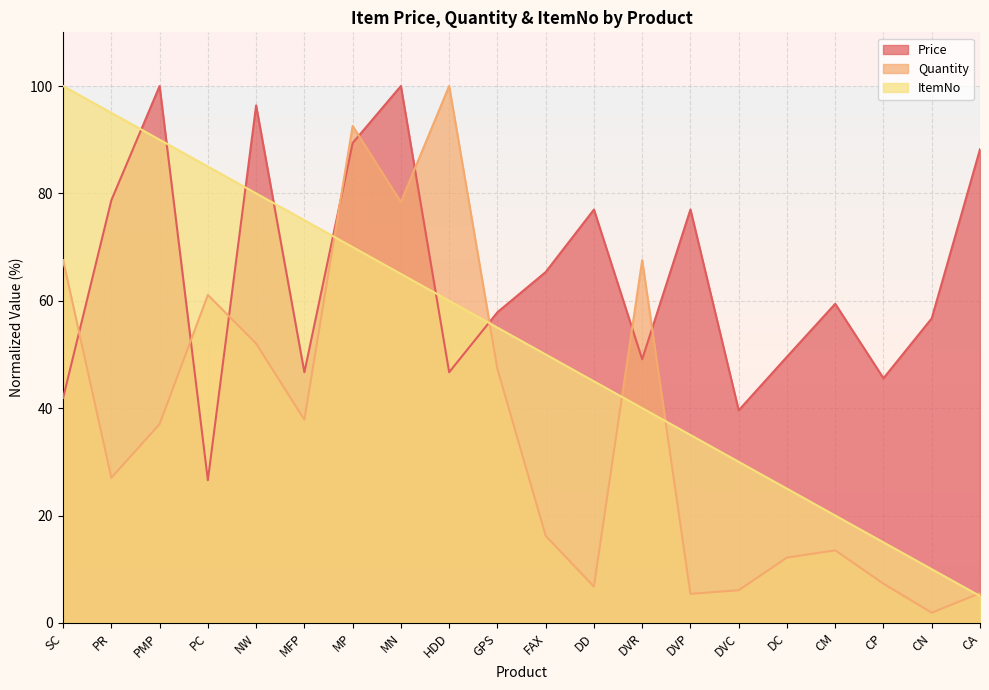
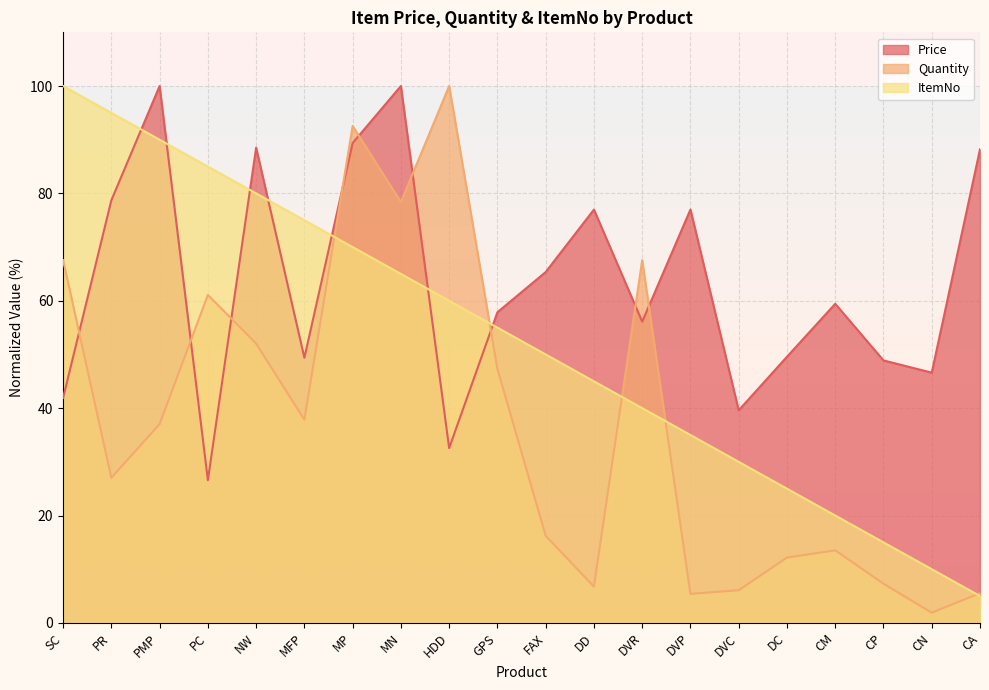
Price, NW: 96 -> 89
Price, MFP: 47 -> 49
Price, HDD: 47 -> 33
Price, DVR: 49 -> 56
Price, CP: 46 -> 49
Price, CN: 57 -> 47
